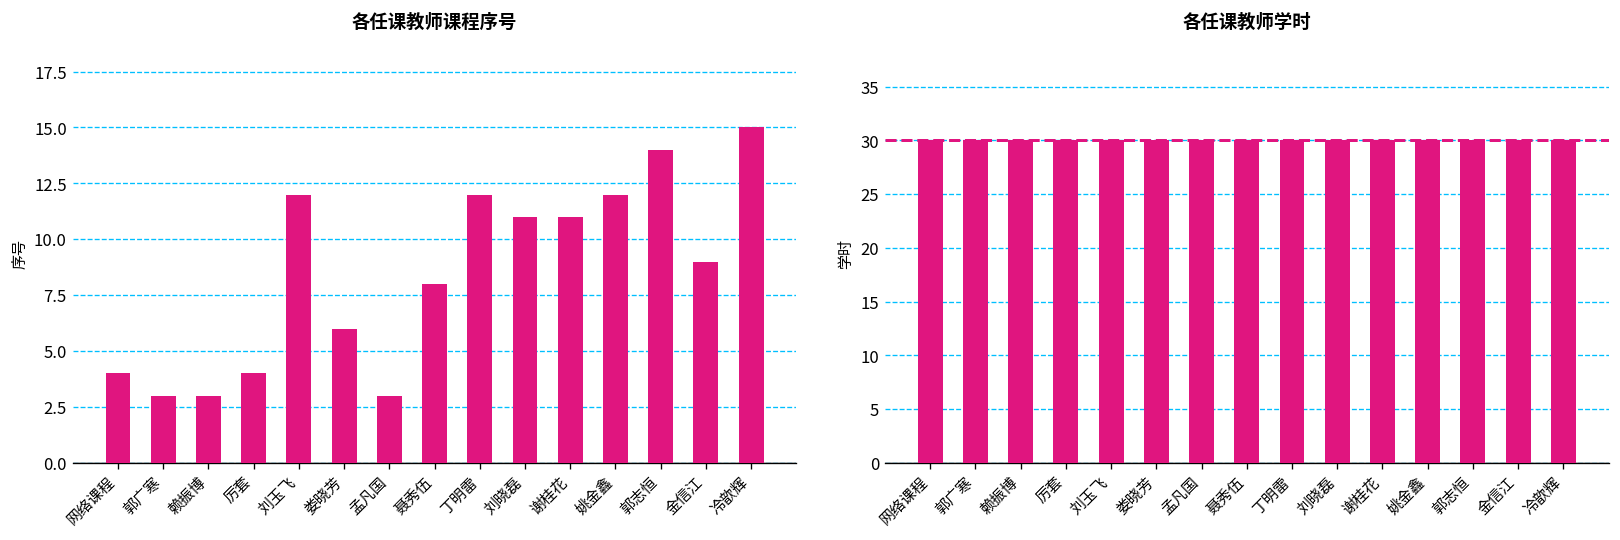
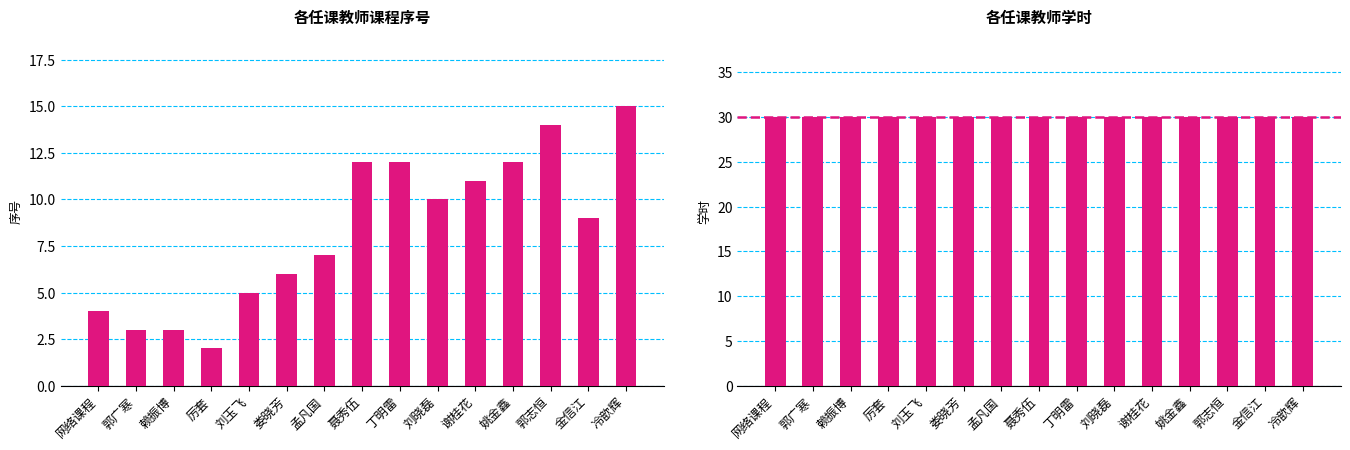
各任课教师课程序号, 厉套: 4 -> 2
各任课教师课程序号, 刘玉飞: 12 -> 5
各任课教师课程序号, 孟凡国: 3 -> 7
各任课教师课程序号, 聂秀伍: 8 -> 12
各任课教师课程序号, 刘晓磊: 11 -> 10
